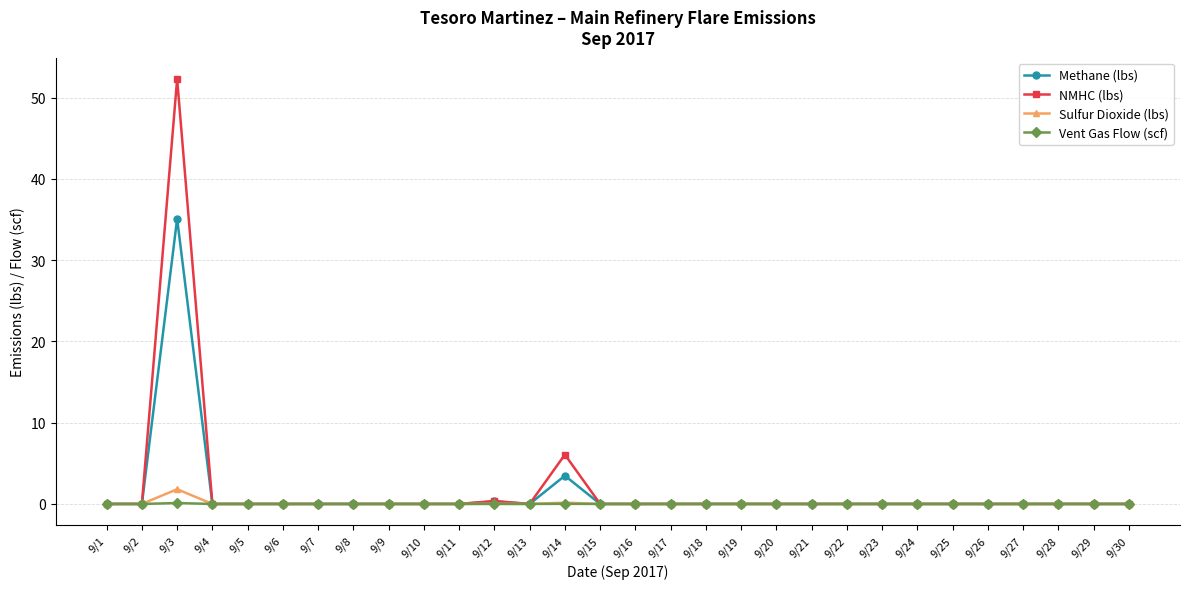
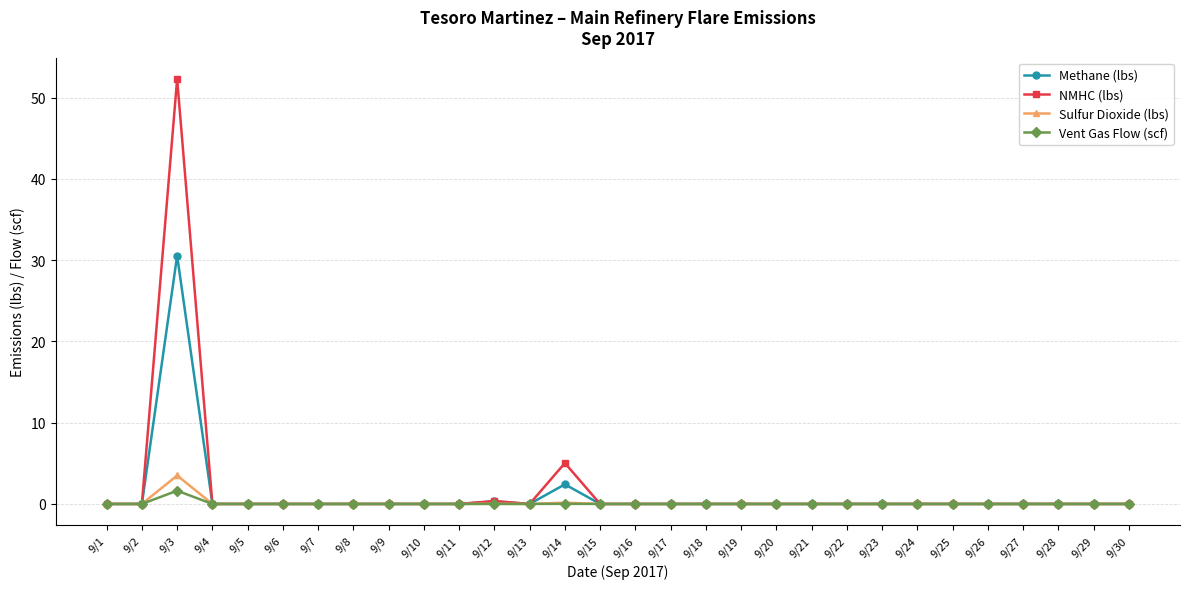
Methane (lbs), 9/3: 35 -> 31
Sulfur Dioxide (lbs), 9/3: 2 -> 4
Vent Gas Flow (scf), 9/3: 0 -> 2
Methane (lbs), 9/14: 3 -> 2
NMHC (lbs), 9/14: 6 -> 5
